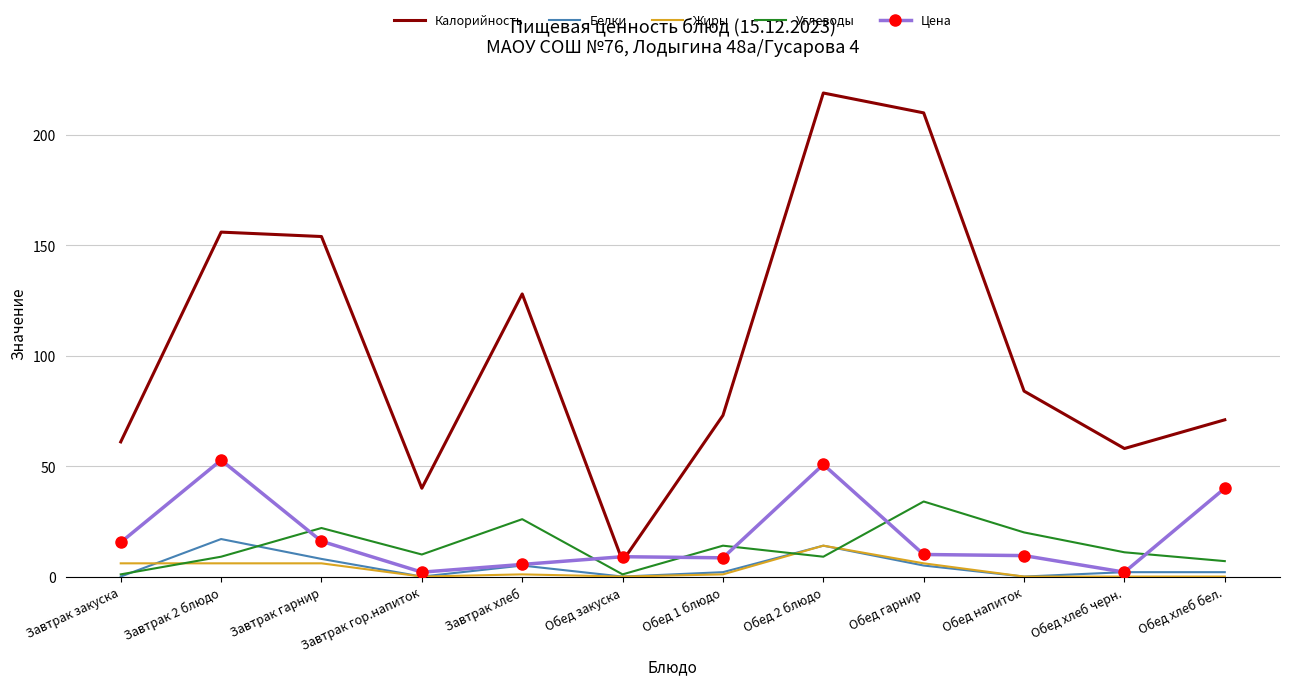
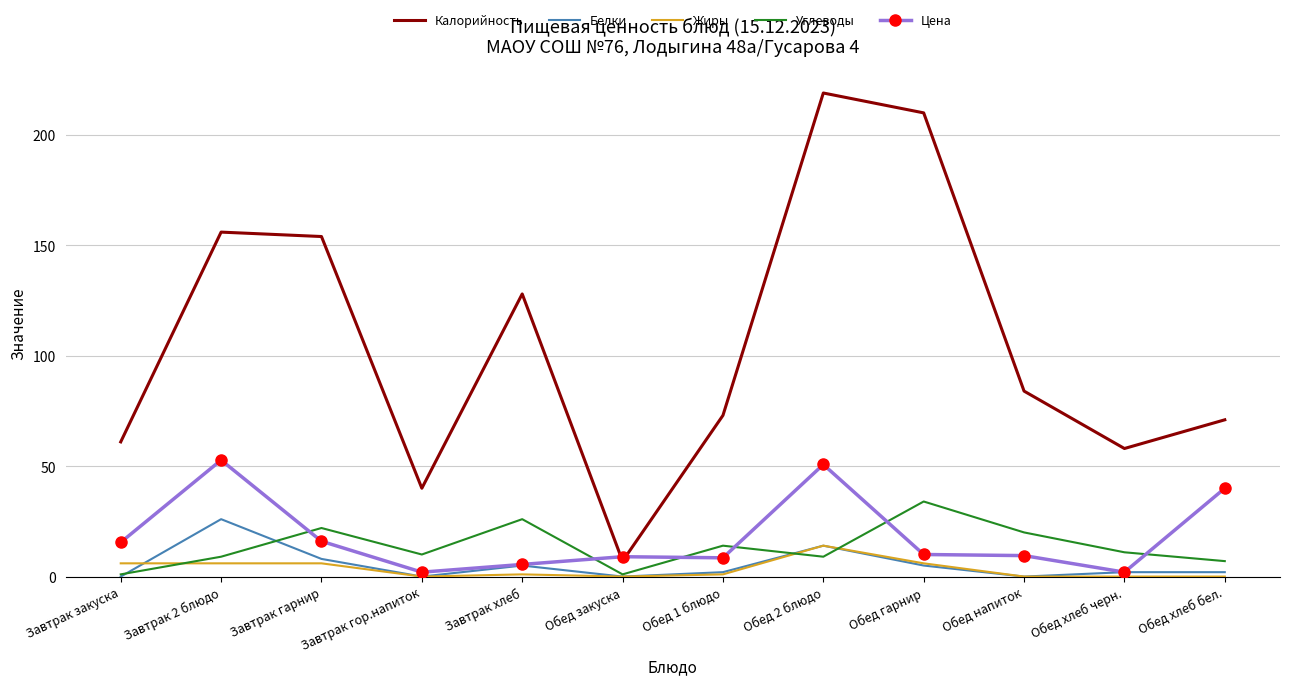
Белки, Завтрак 2 блюдо: 17 -> 26
